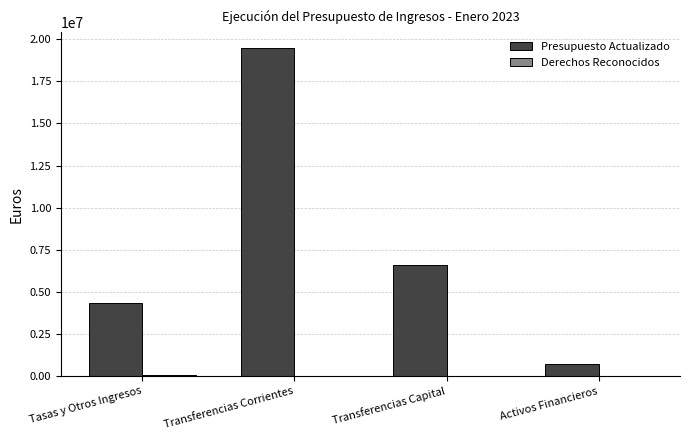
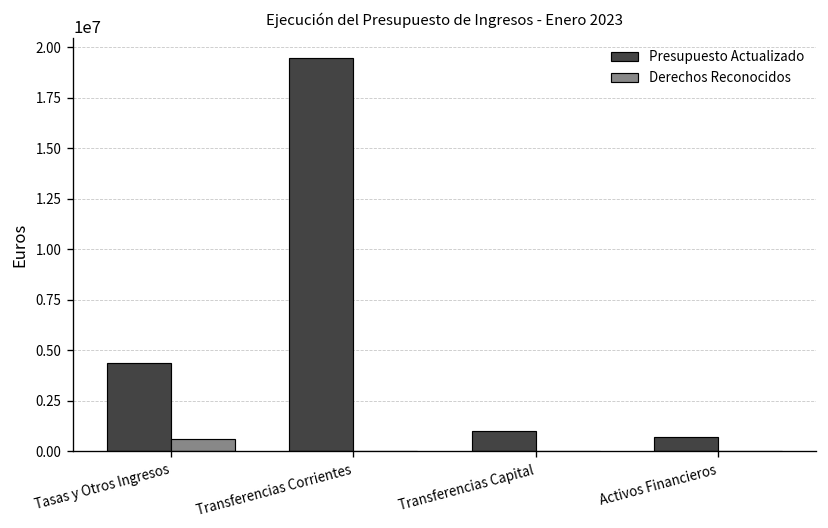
Derechos Reconocidos, Tasas y Otros Ingresos: 100000 -> 600000
Presupuesto Actualizado, Transferencias Capital: 6600000 -> 1000000
